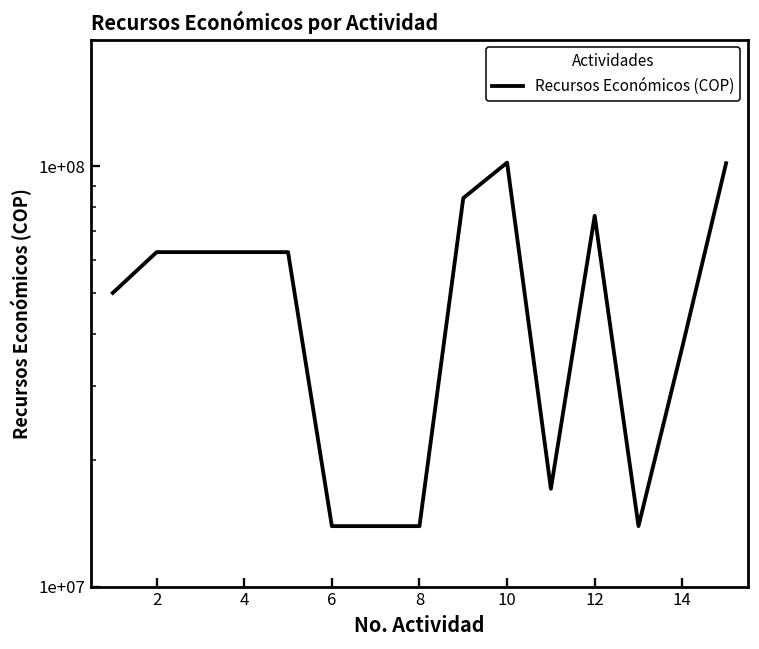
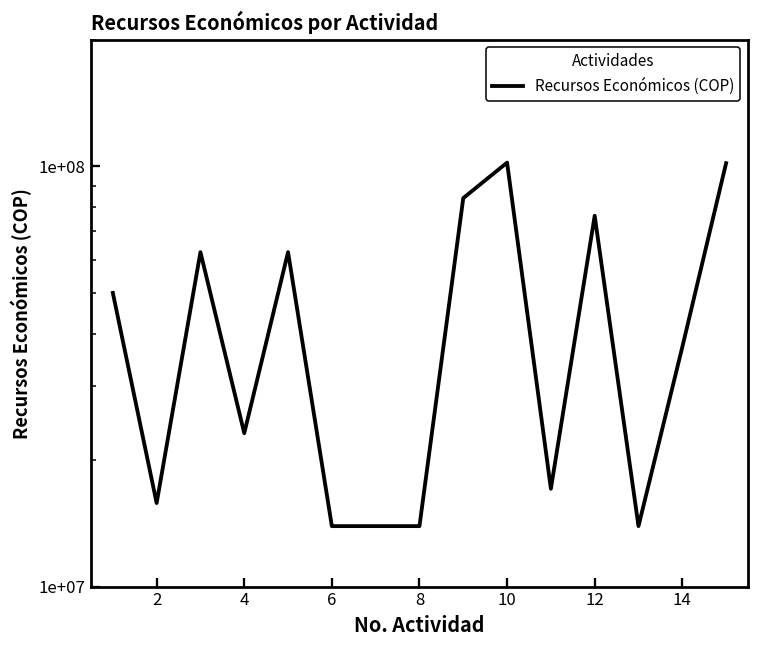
2: 63000000 -> 15800000
4: 63000000 -> 23000000
